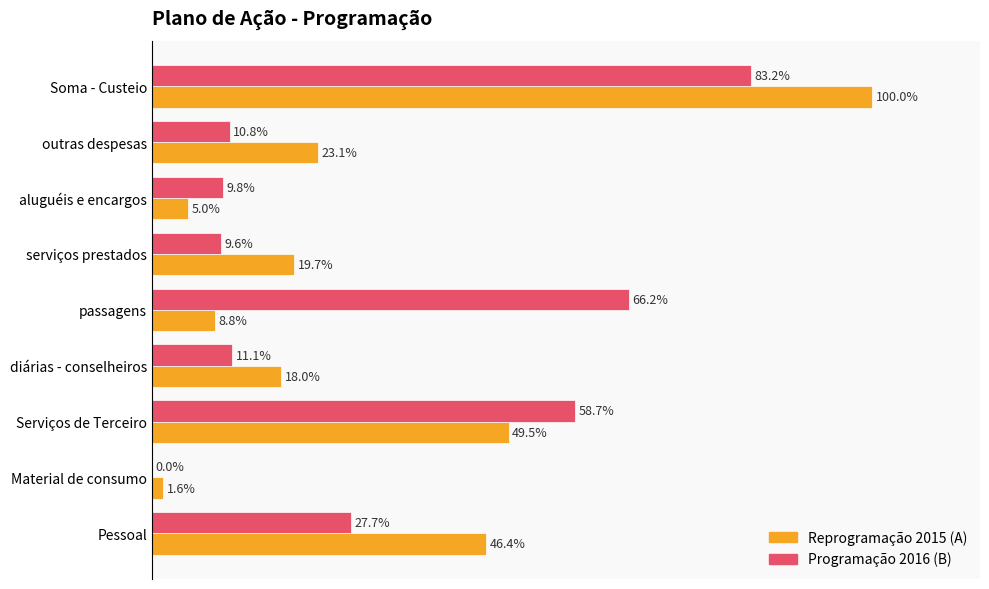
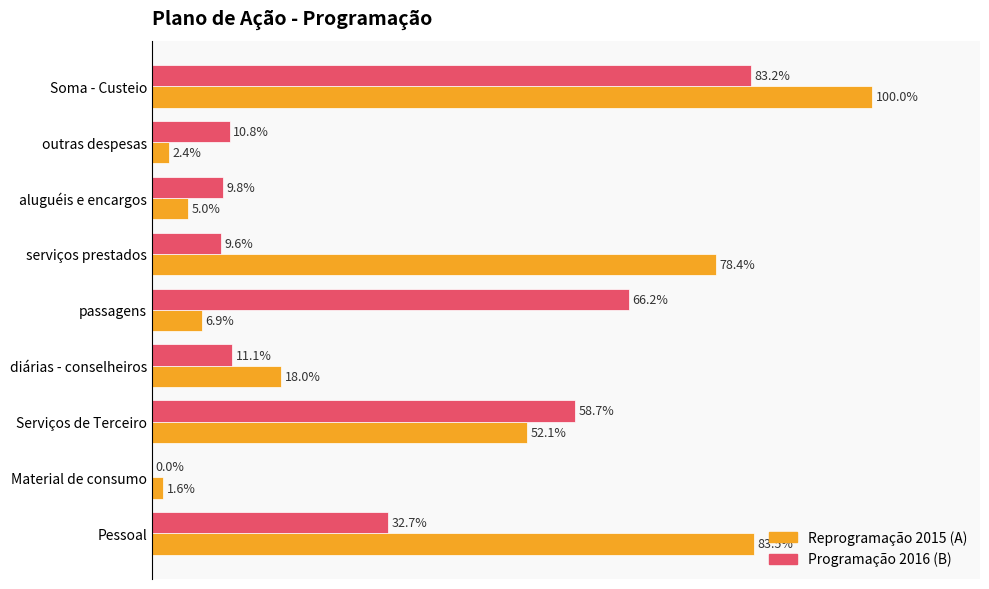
Reprogramação 2015 (A), outras despesas: 23.1% -> 2.4%
Reprogramação 2015 (A), serviços prestados: 19.7% -> 78.4%
Reprogramação 2015 (A), passagens: 8.8% -> 6.9%
Reprogramação 2015 (A), Serviços de Terceiro: 49.5% -> 52.1%
Programação 2016 (B), Pessoal: 27.7% -> 32.7%
Reprogramação 2015 (A), Pessoal: 46.4% -> 83.5%
